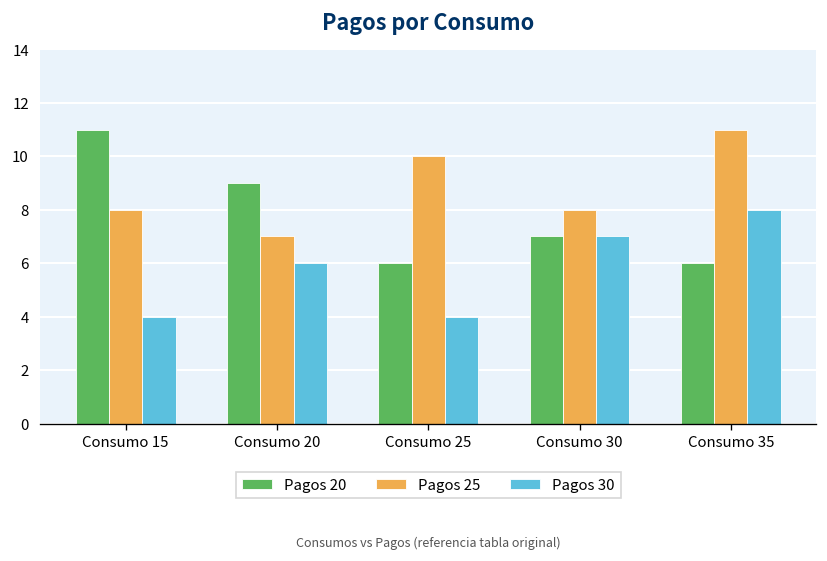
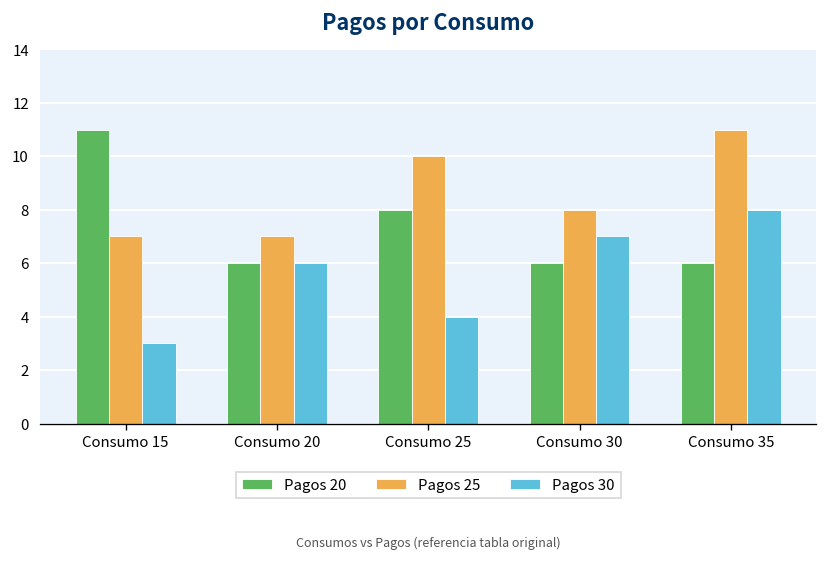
Pagos 25, Consumo 15: 8 -> 7
Pagos 30, Consumo 15: 4 -> 3
Pagos 20, Consumo 20: 9 -> 6
Pagos 20, Consumo 25: 6 -> 8
Pagos 20, Consumo 30: 7 -> 6
